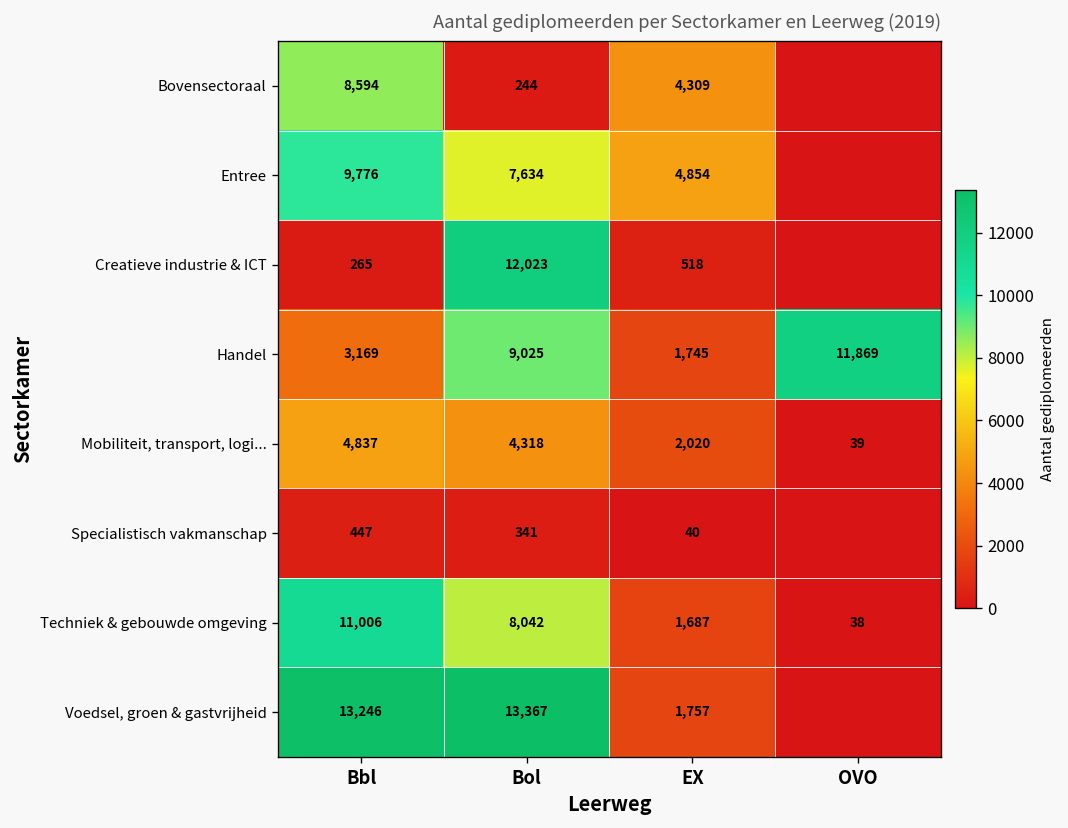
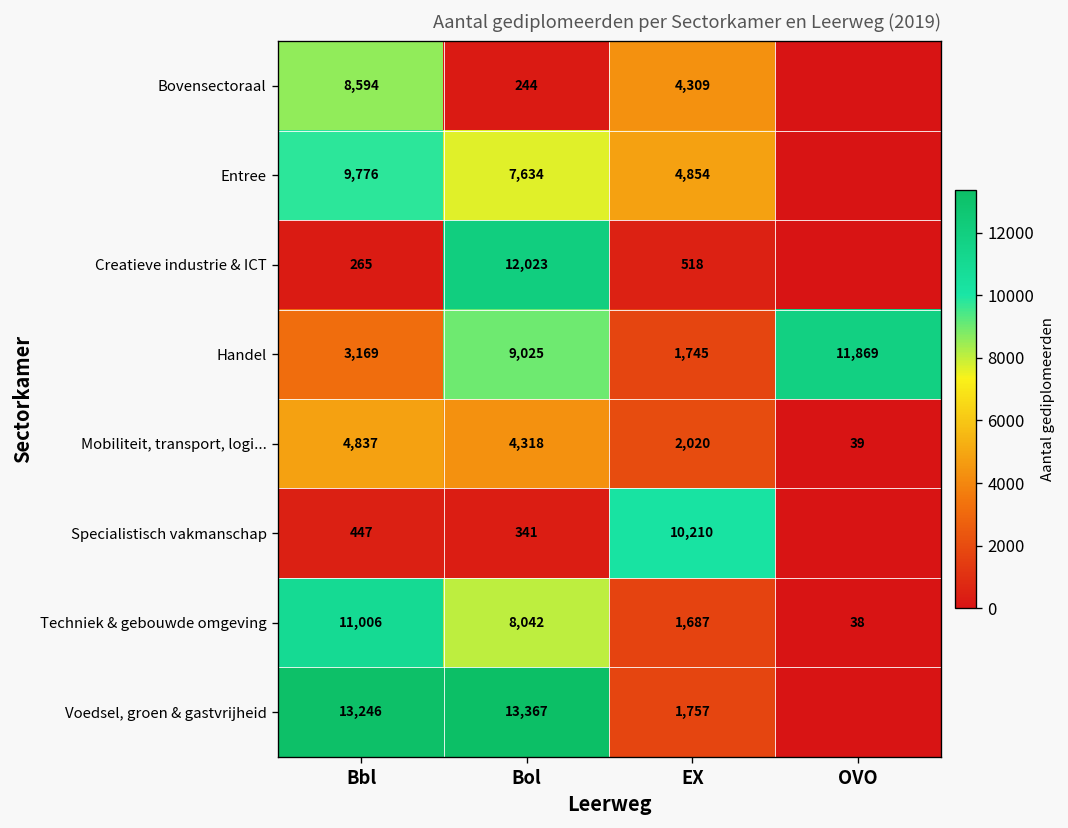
Specialistisch vakmanschap, EX: 40 -> 10,210
